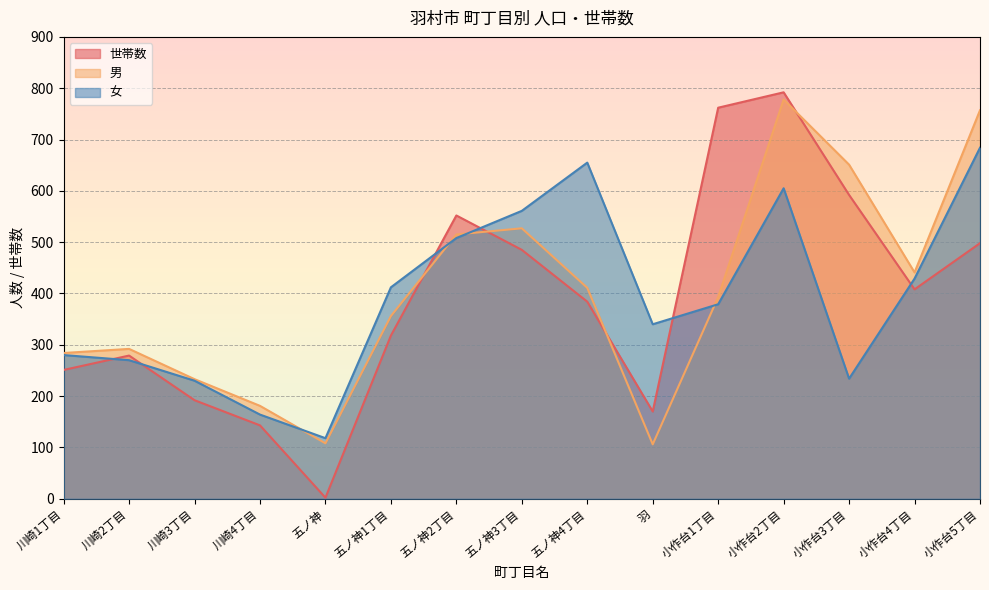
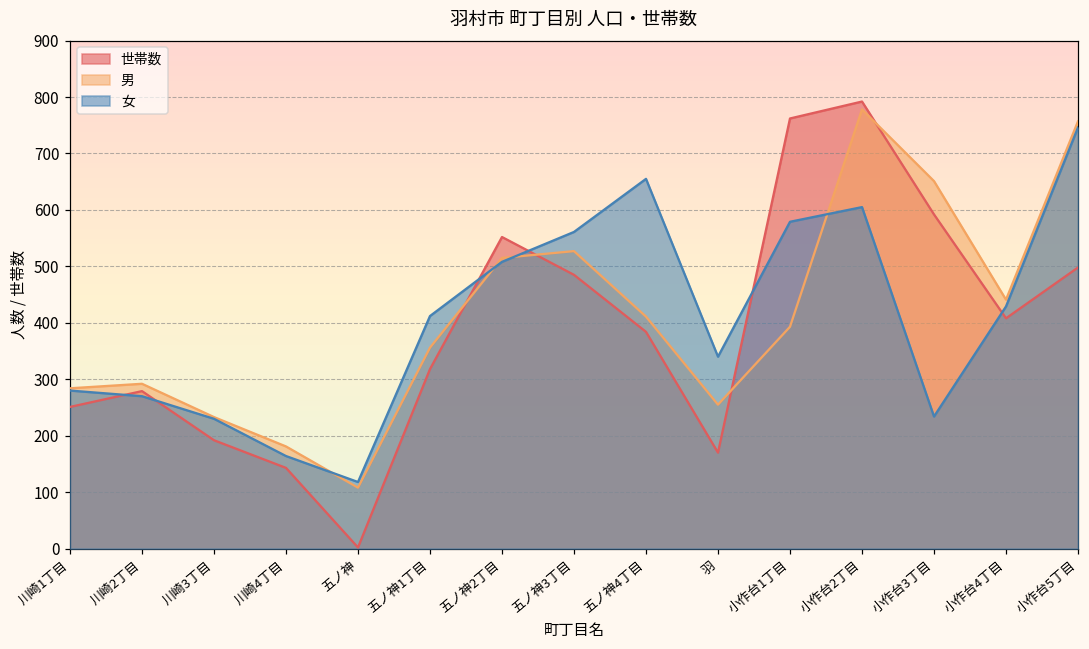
男, 羽: 110 -> 260
女, 小作台1丁目: 380 -> 580
女, 小作台5丁目: 680 -> 750
